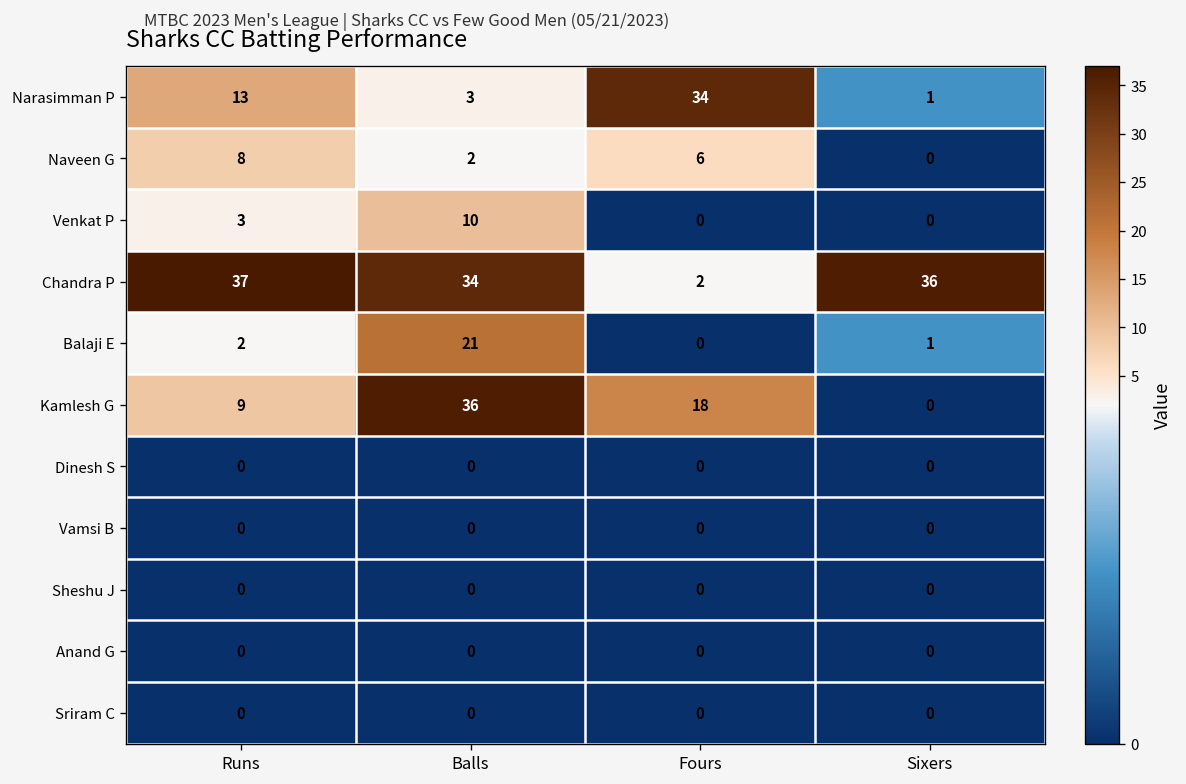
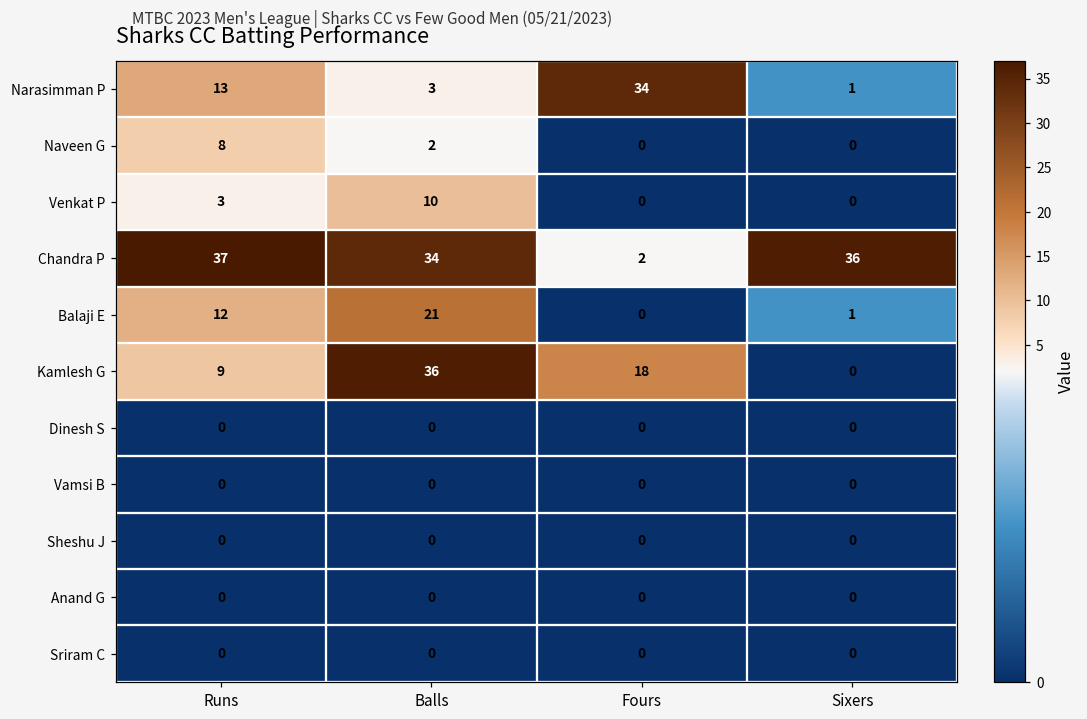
Naveen G, Fours: 6 -> 0
Balaji E, Runs: 2 -> 12
